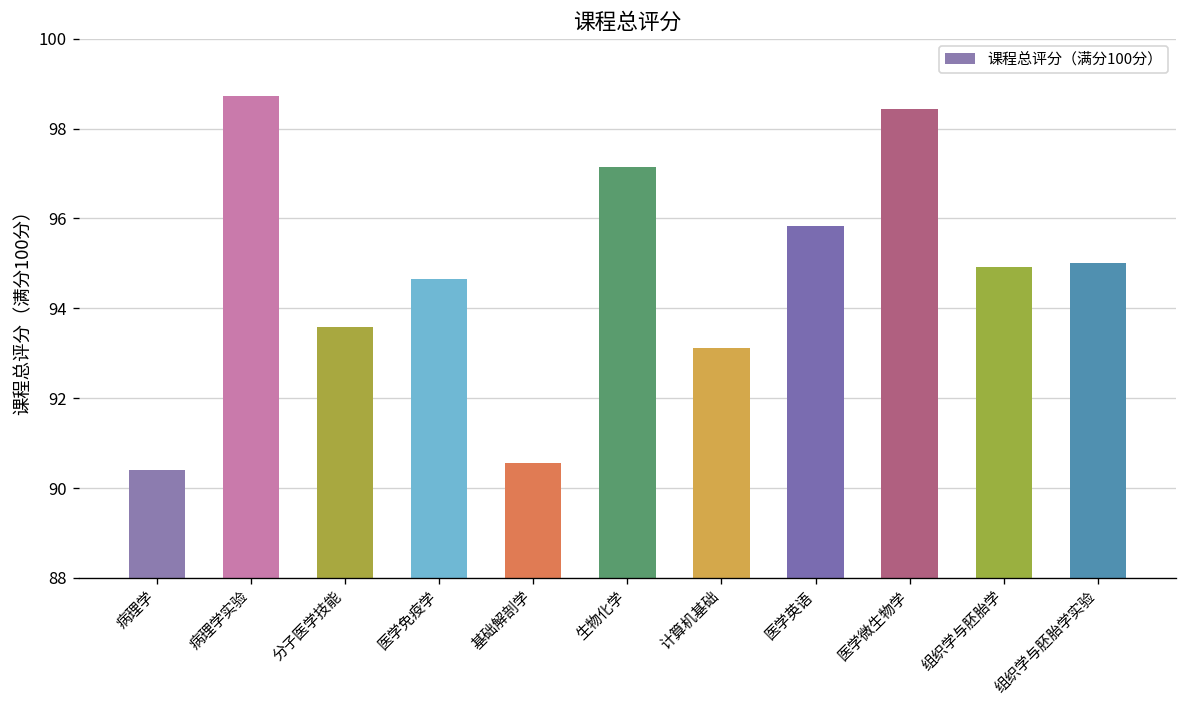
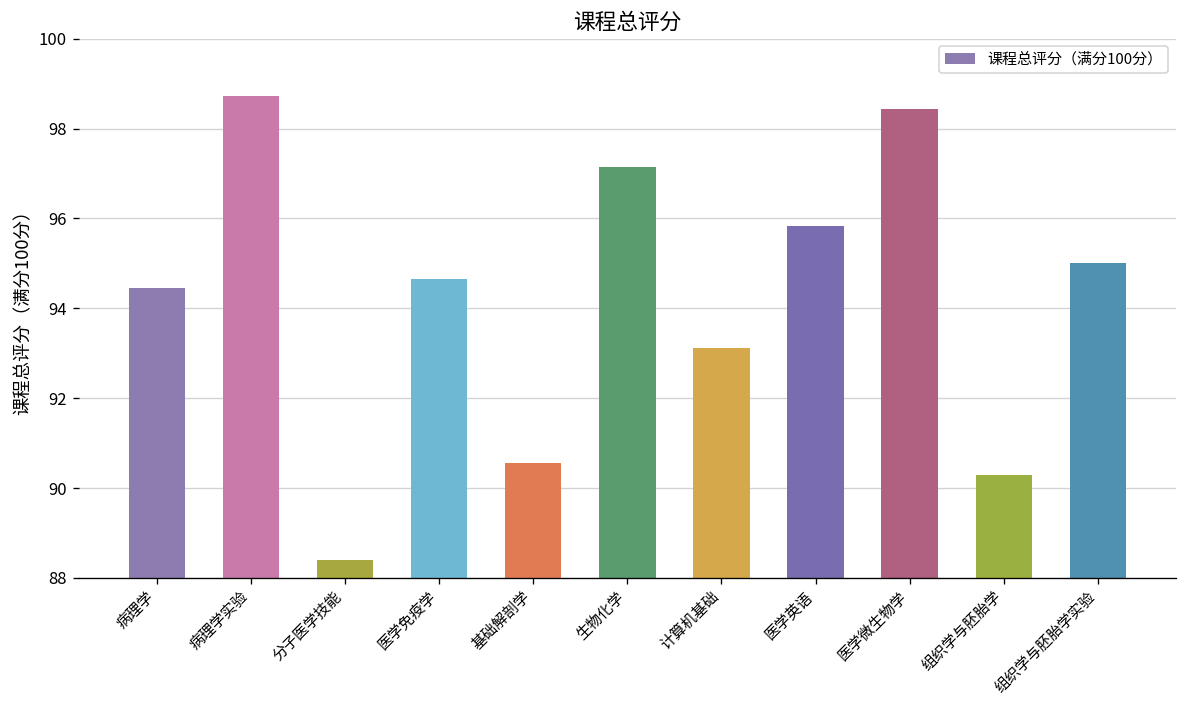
病理学: 90.4 -> 94.5
分子医学技能: 93.6 -> 88.4
组织学与胚胎学: 94.9 -> 90.3
